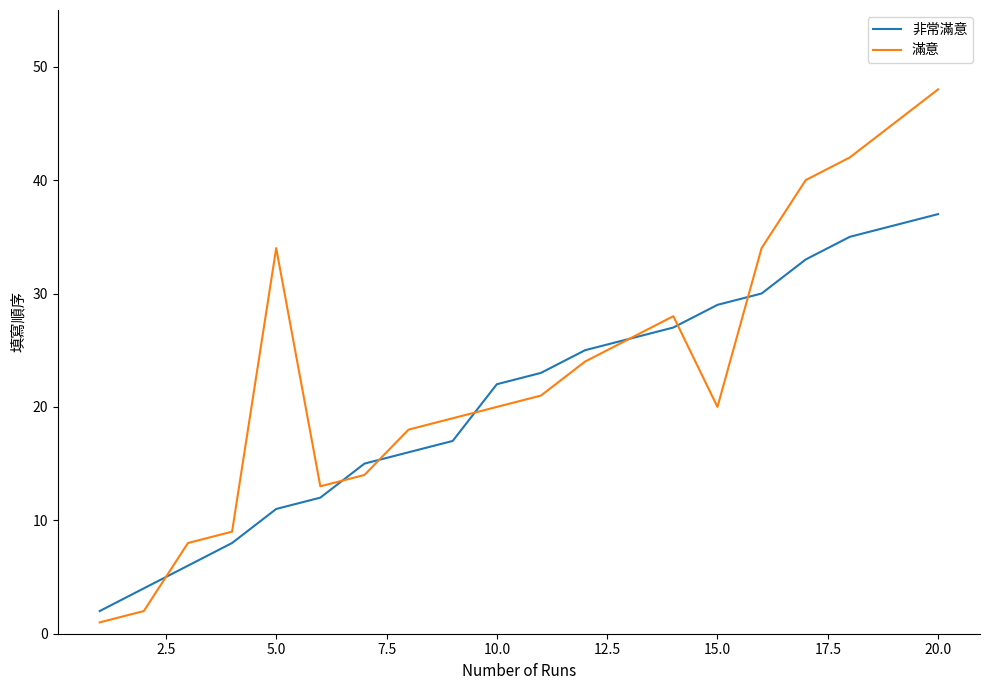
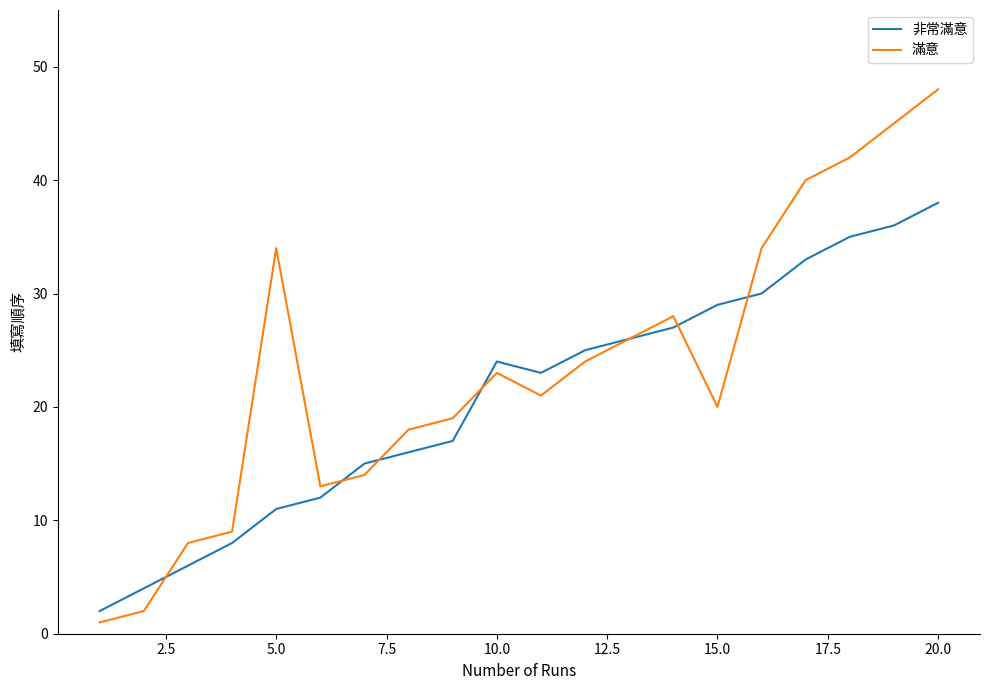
非常滿意, 10.0: 22 -> 24
滿意, 10.0: 20 -> 23
非常滿意, 20.0: 37 -> 38
